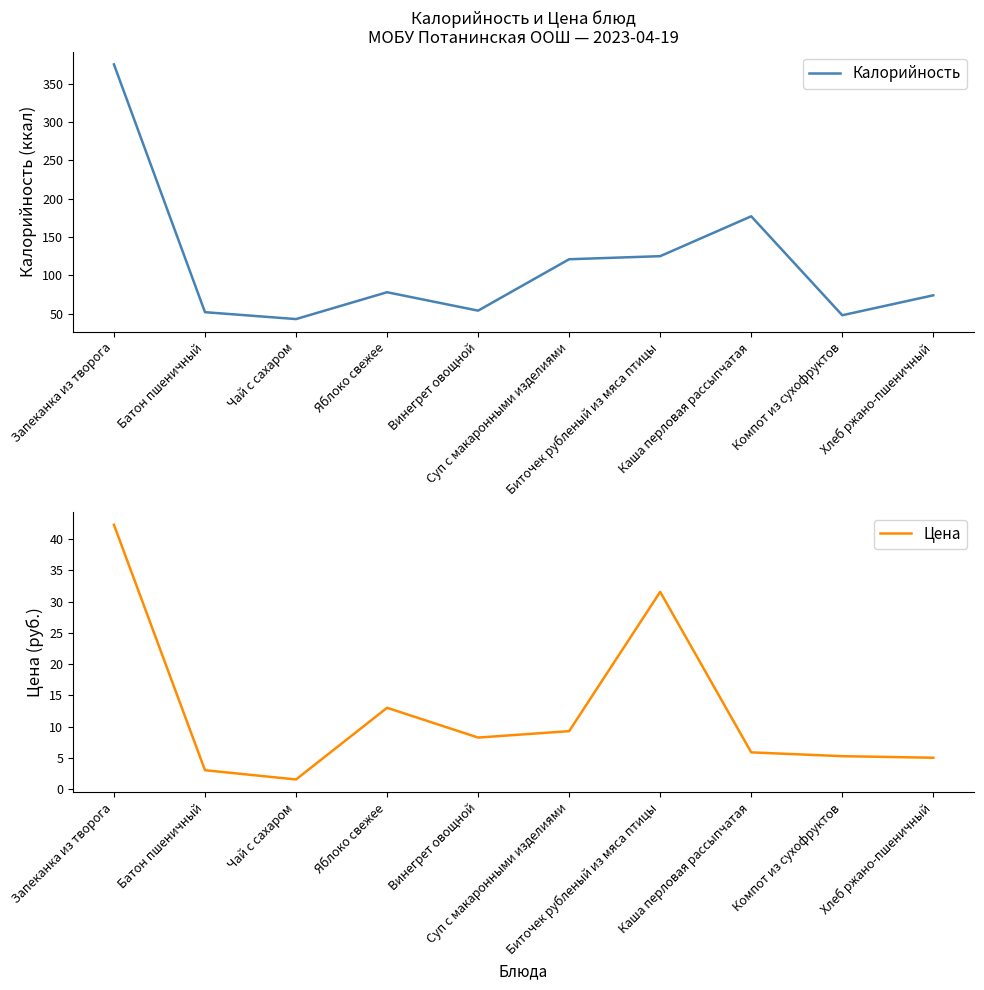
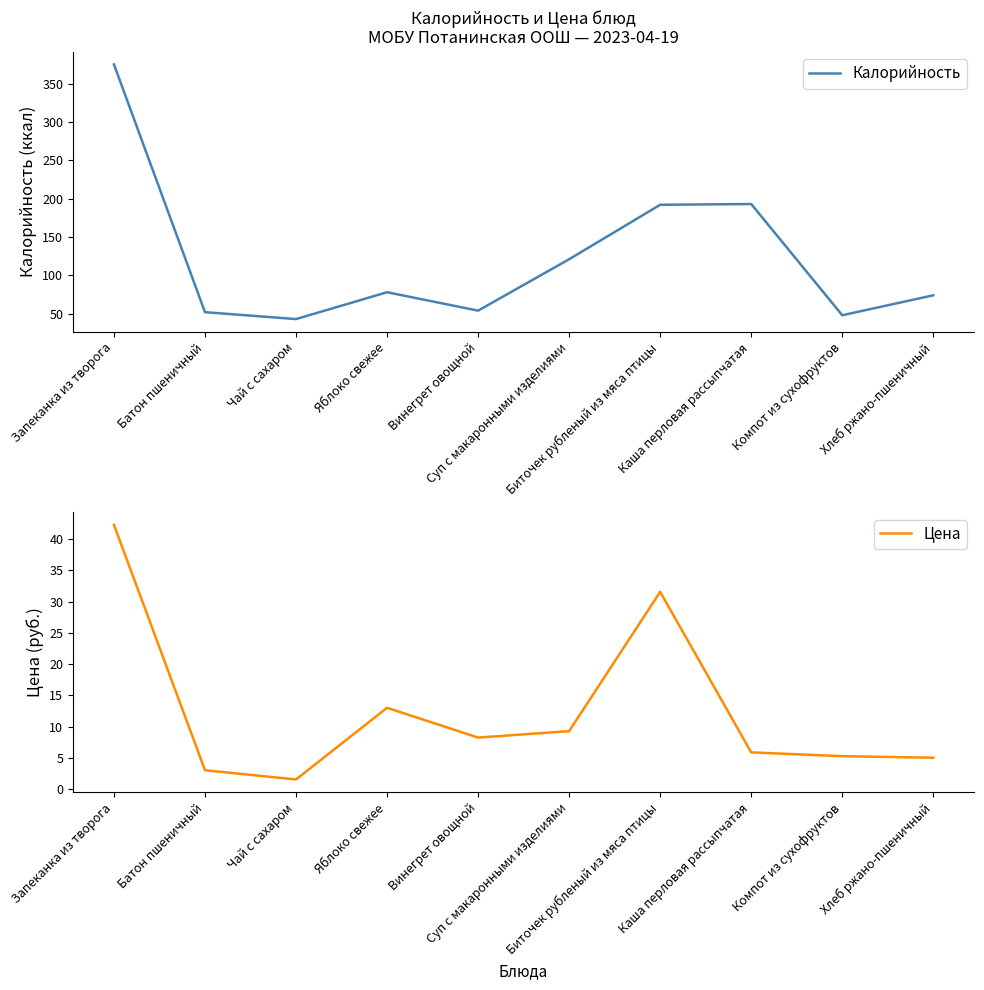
Калорийность и Цена блюд МОБУ Потанинская ООШ — 2023-04-19, Биточек рубленый из мяса птицы: 130 -> 190
Калорийность и Цена блюд МОБУ Потанинская ООШ — 2023-04-19, Каша перловая рассыпчатая: 180 -> 190
